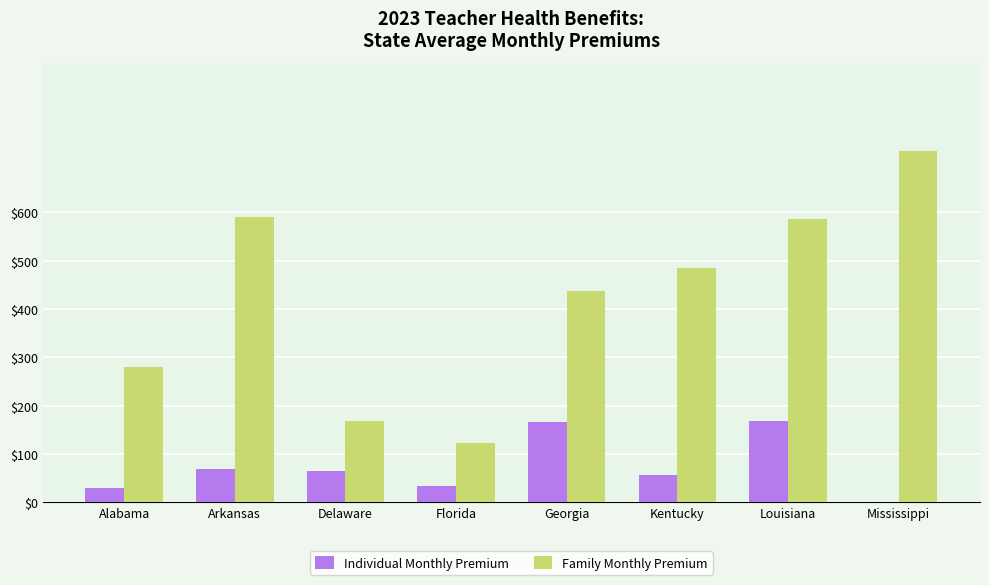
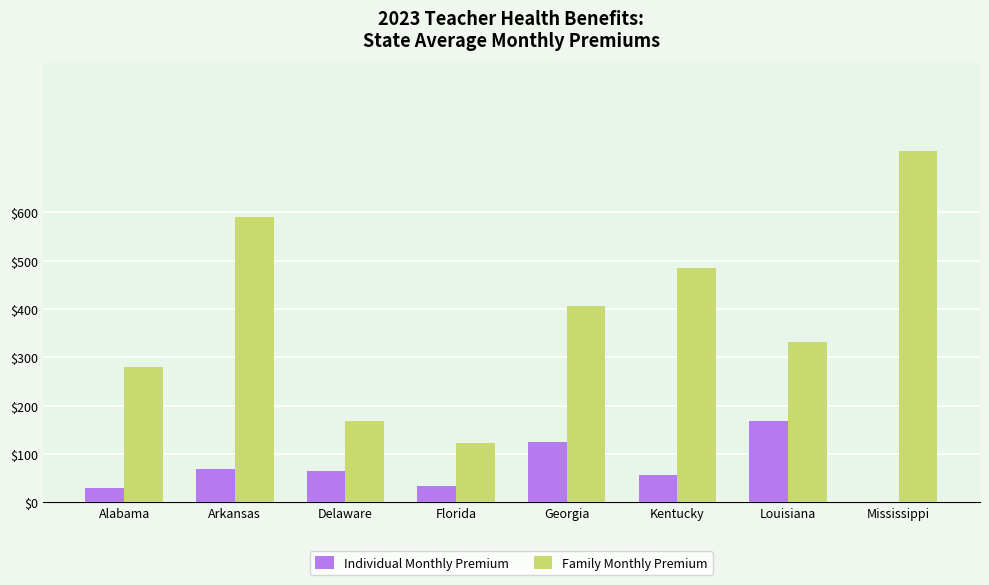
Individual Monthly Premium, Georgia: $170 -> $120
Family Monthly Premium, Georgia: $440 -> $410
Family Monthly Premium, Louisiana: $590 -> $330
